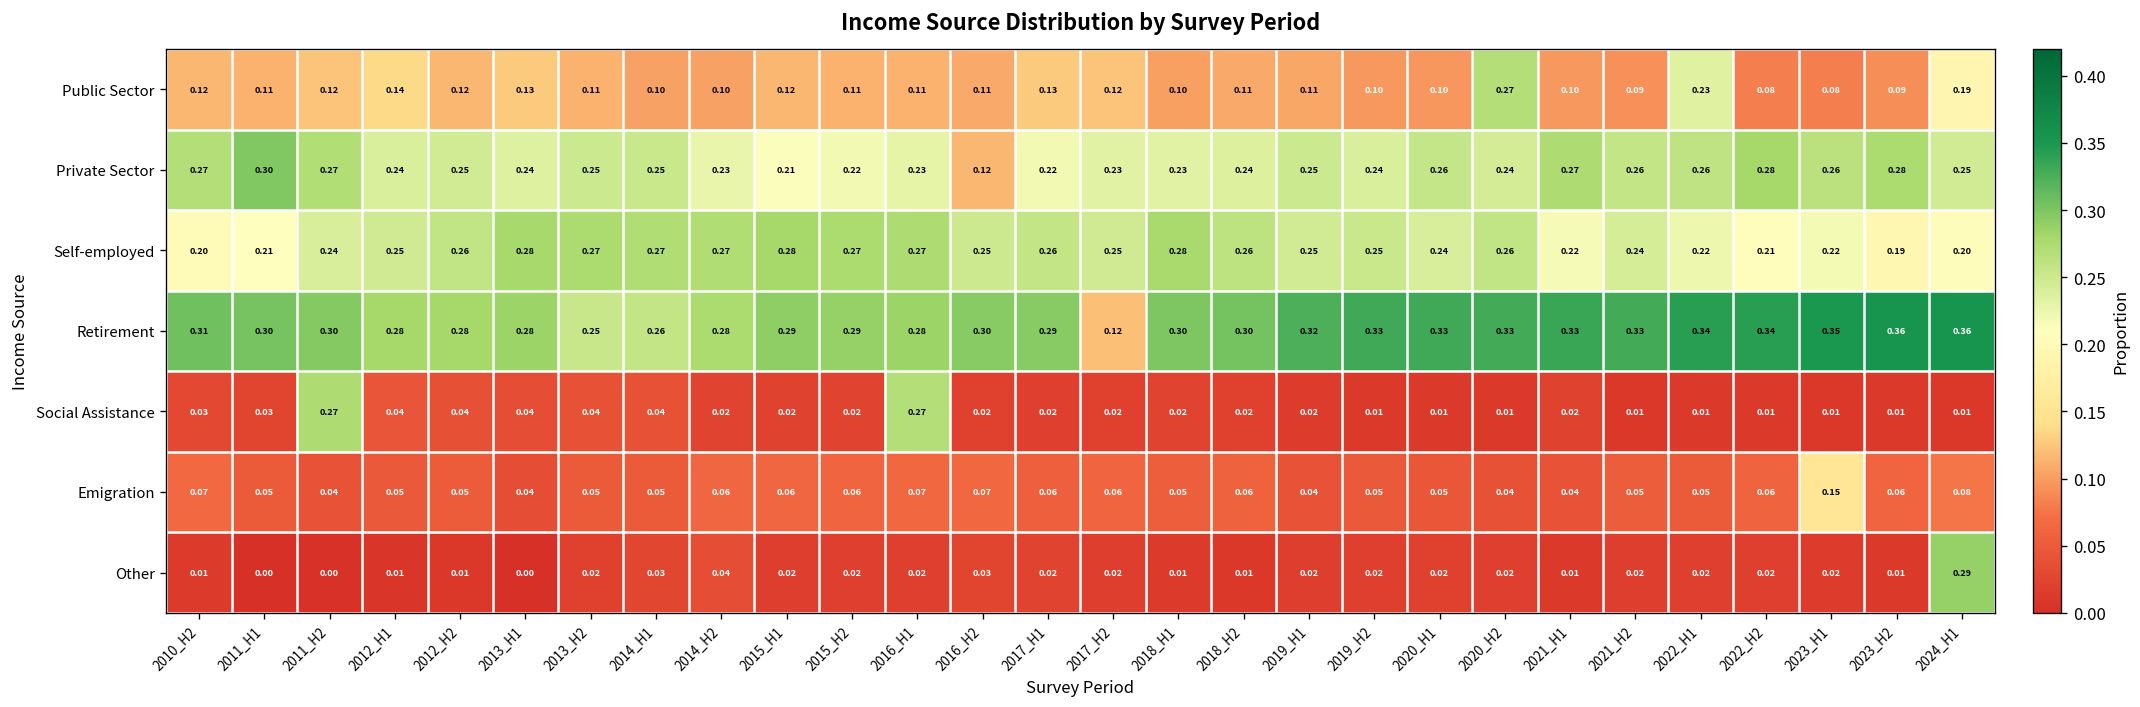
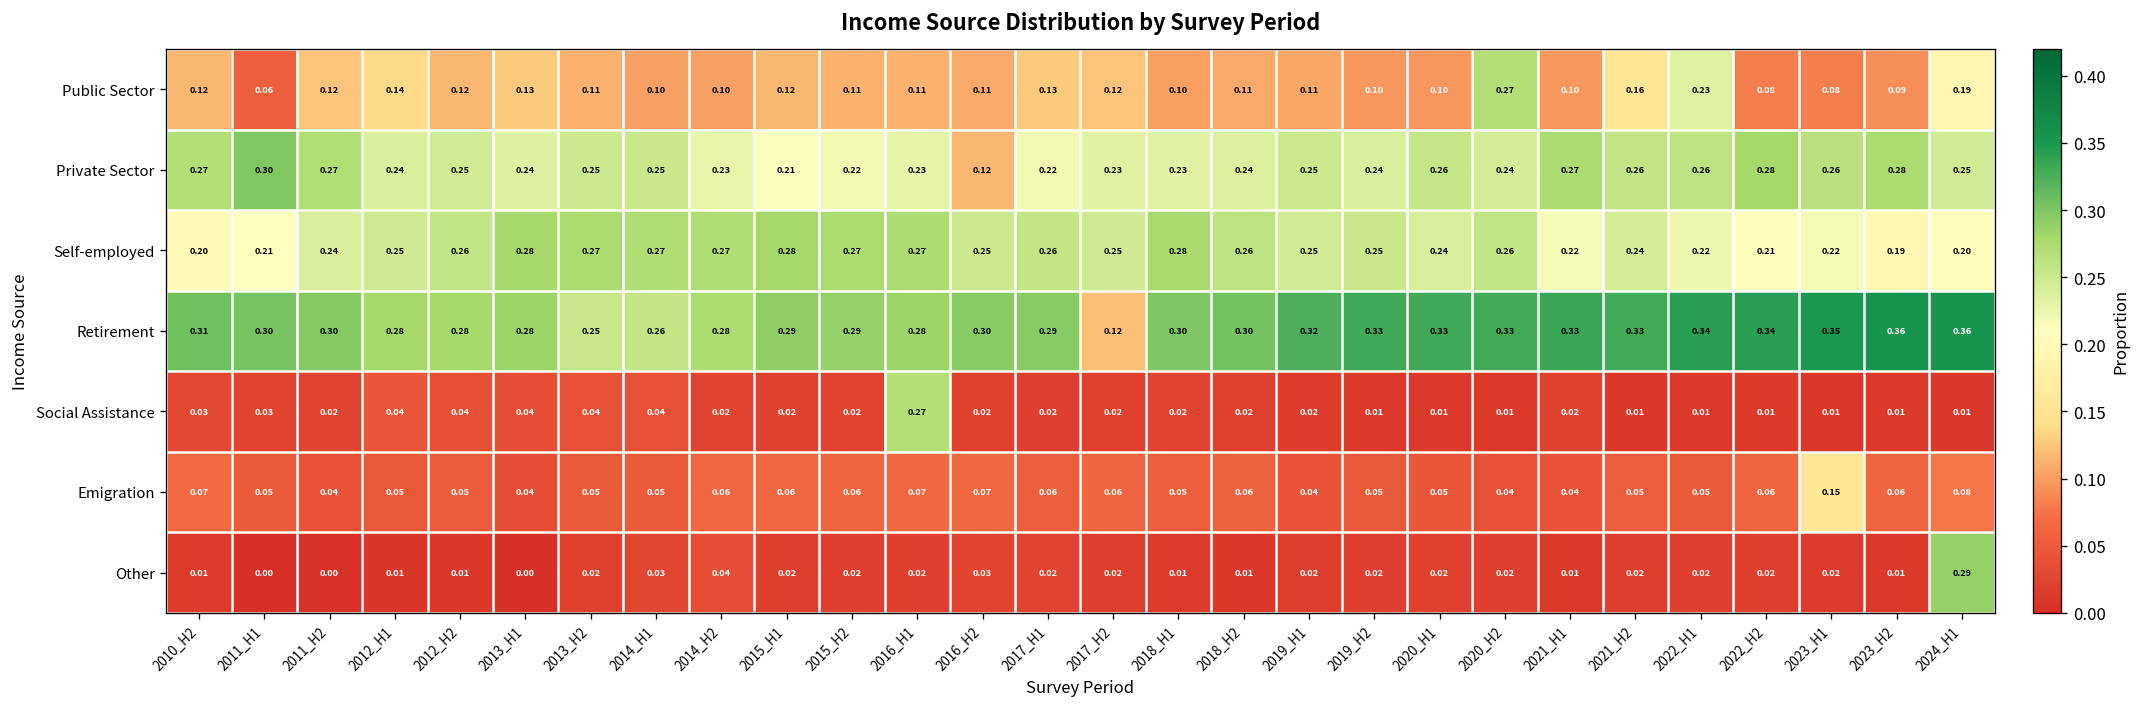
Public Sector, 2011_H1: 0.11 -> 0.06
Public Sector, 2021_H2: 0.09 -> 0.16
Social Assistance, 2011_H2: 0.27 -> 0.02
